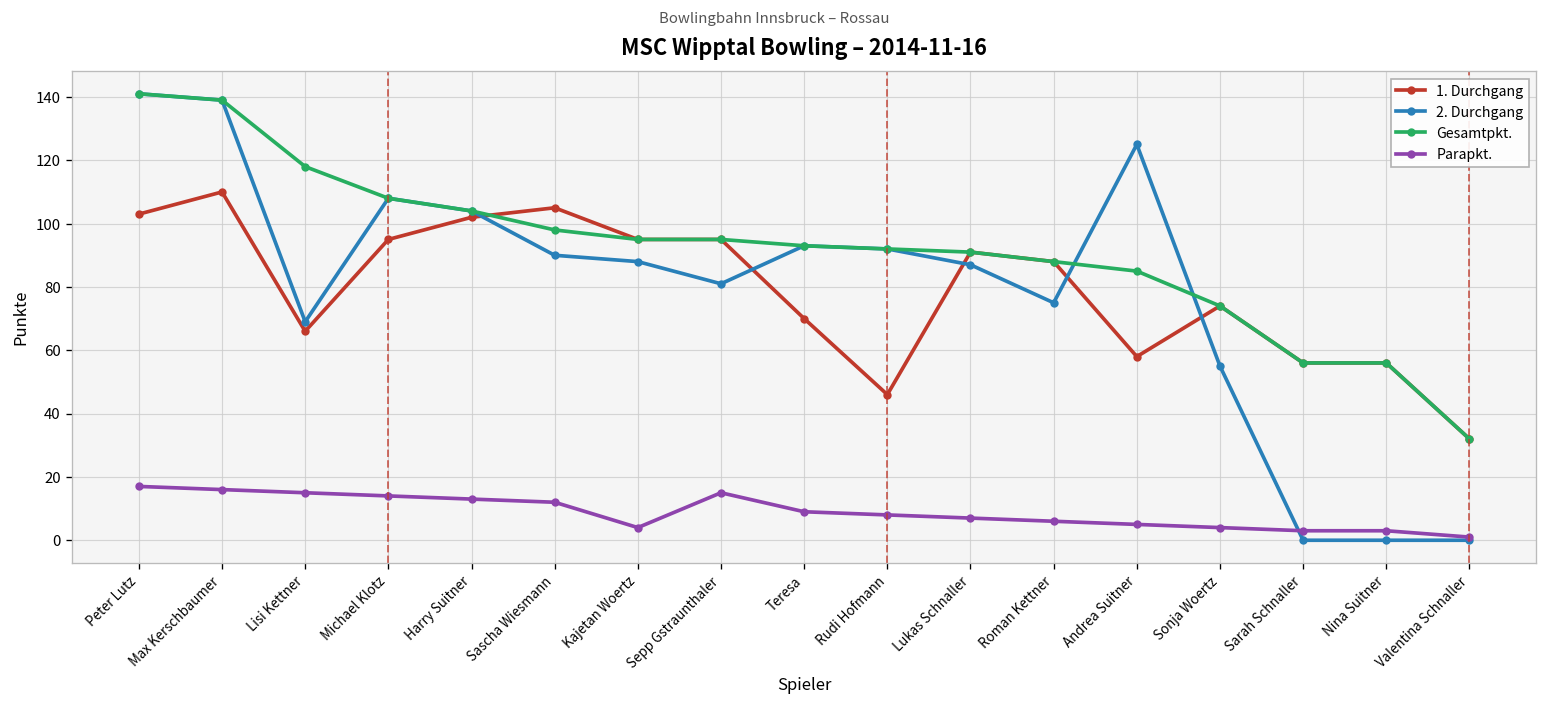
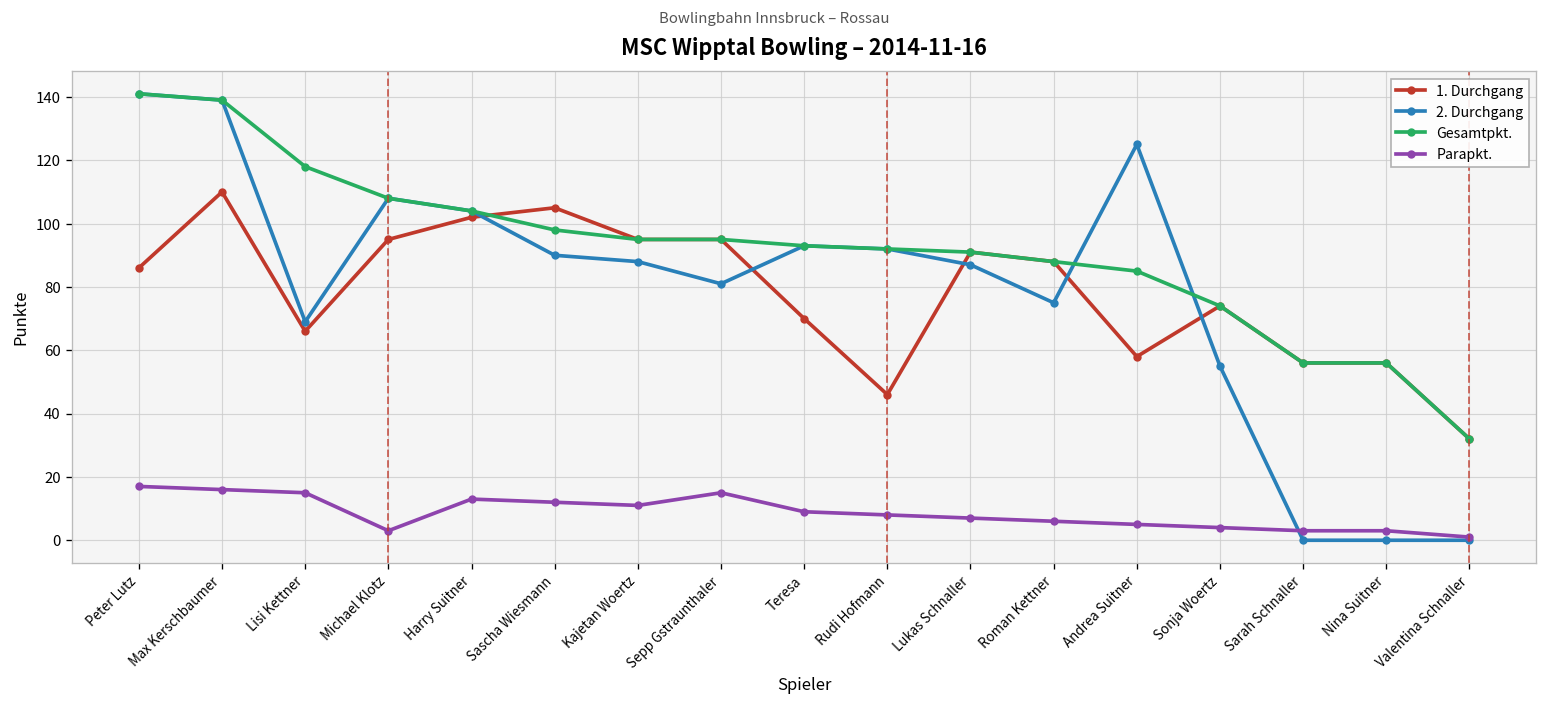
1. Durchgang, Peter Lutz: 103 -> 86
Parapkt., Michael Klotz: 14 -> 3
Parapkt., Kajetan Woertz: 4 -> 11
